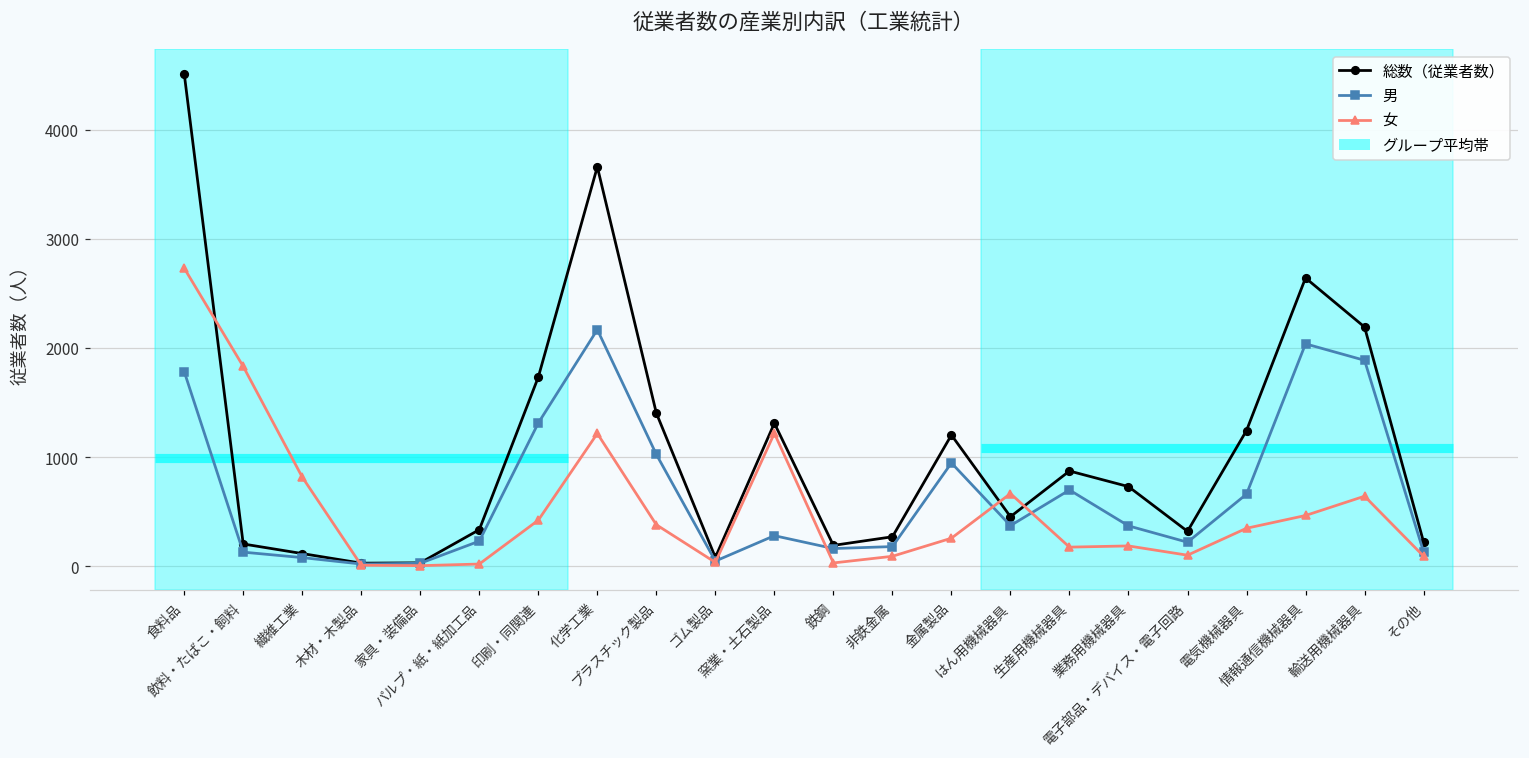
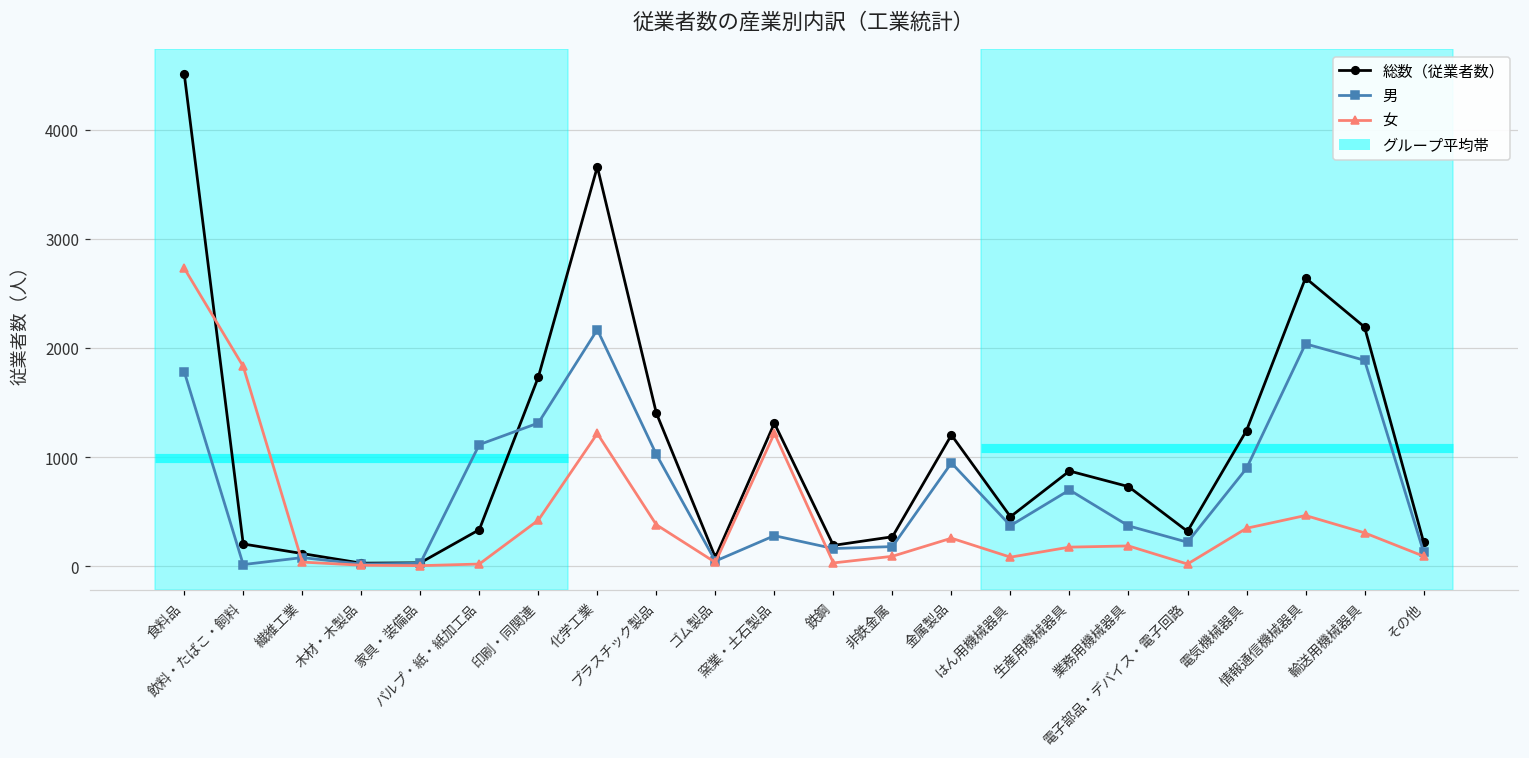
男, 飲料・たばこ・飼料: 100 -> 0
女, 繊維工業: 800 -> 0
男, パルプ・紙・紙加工品: 200 -> 1100
女, はん用機械器具: 700 -> 100
女, 電子部品・デバイス・電子回路: 100 -> 0
男, 電気機械器具: 700 -> 900
女, 輸送用機械器具: 600 -> 300
